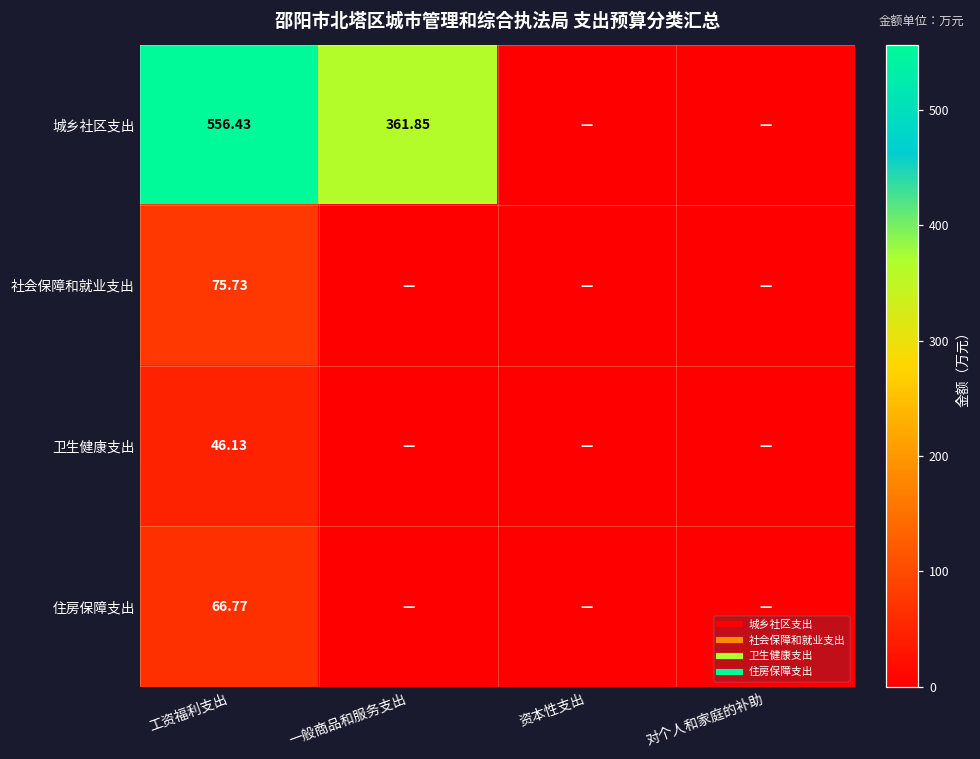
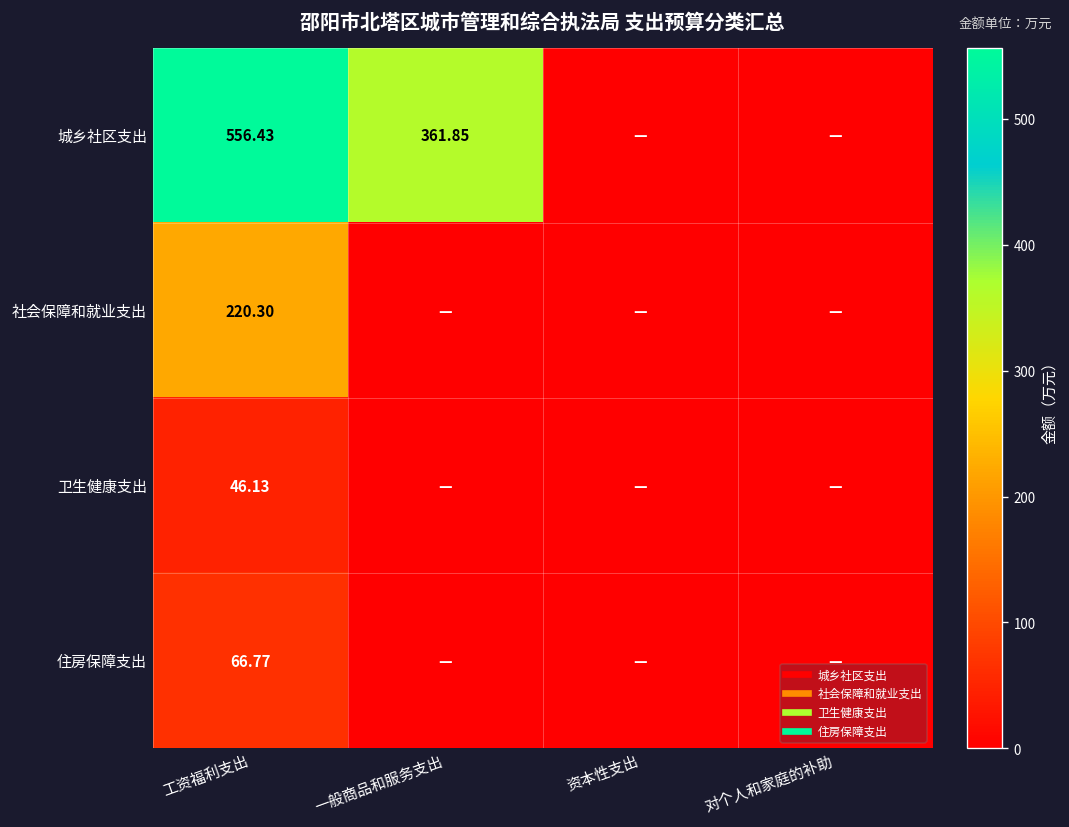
社会保障和就业支出, 工资福利支出: 75.73 -> 220.30
